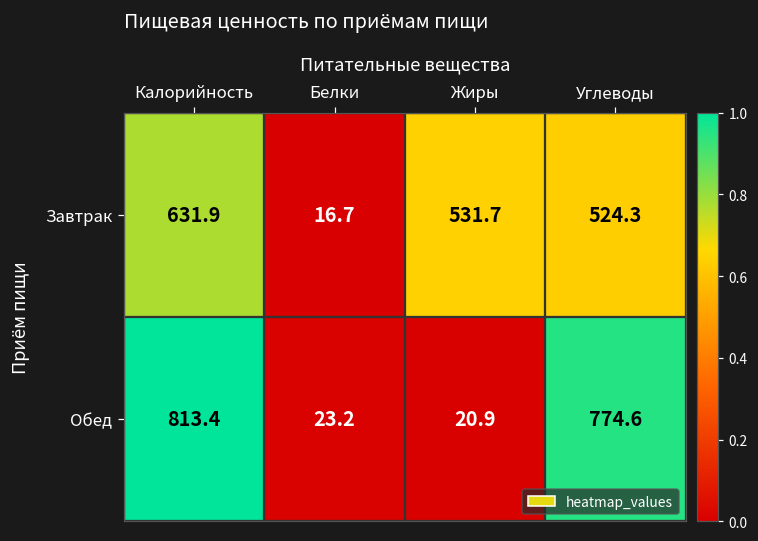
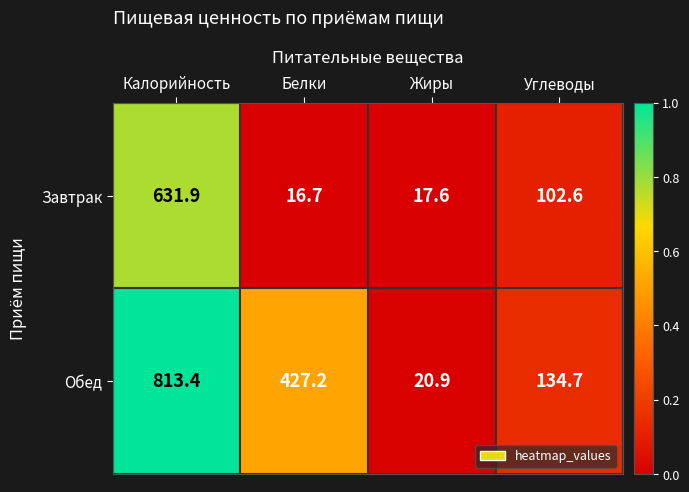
Завтрак, Жиры: 531.7 -> 17.6
Завтрак, Углеводы: 524.3 -> 102.6
Обед, Белки: 23.2 -> 427.2
Обед, Углеводы: 774.6 -> 134.7
